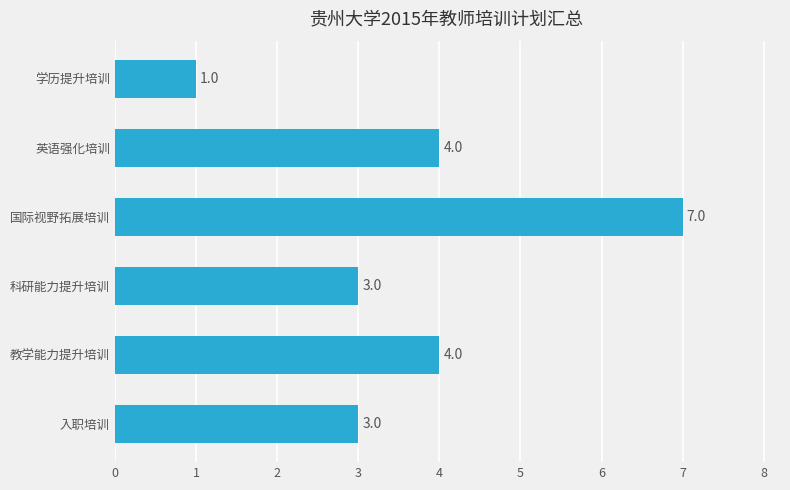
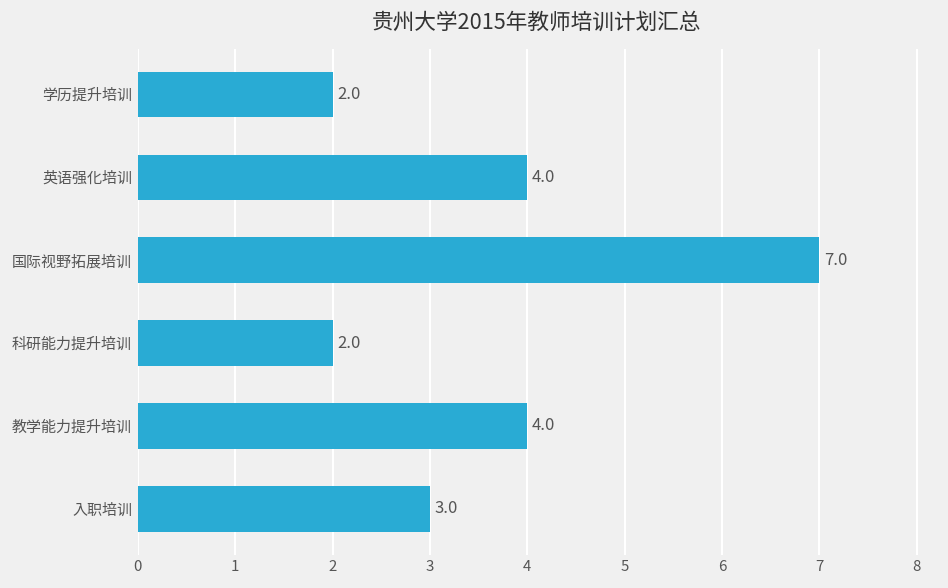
学历提升培训: 1.0 -> 2.0
科研能力提升培训: 3.0 -> 2.0
